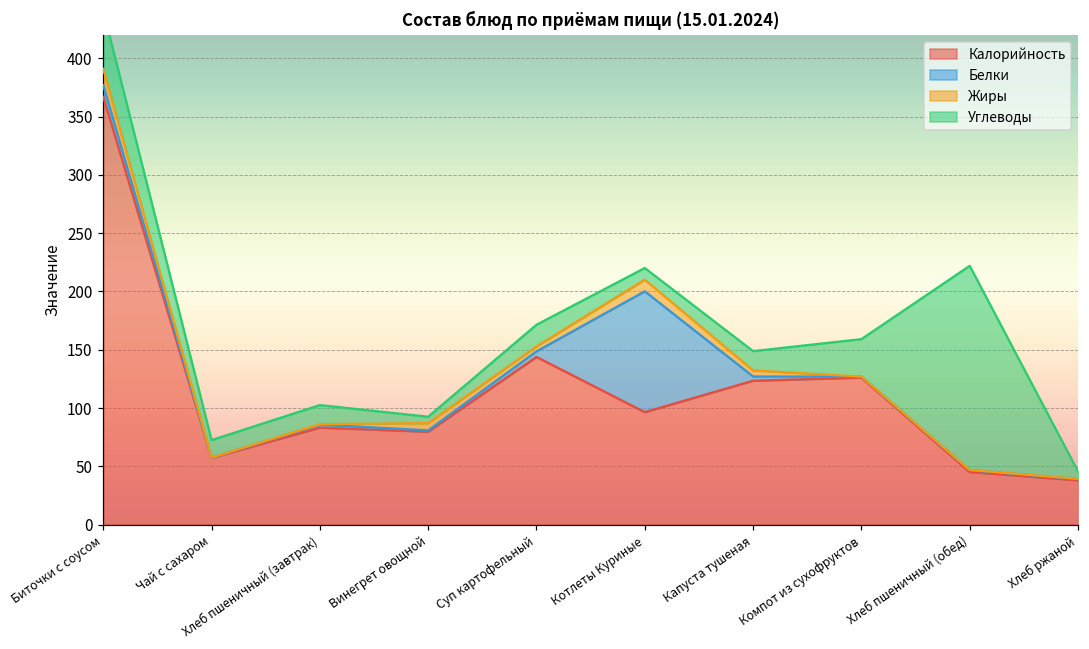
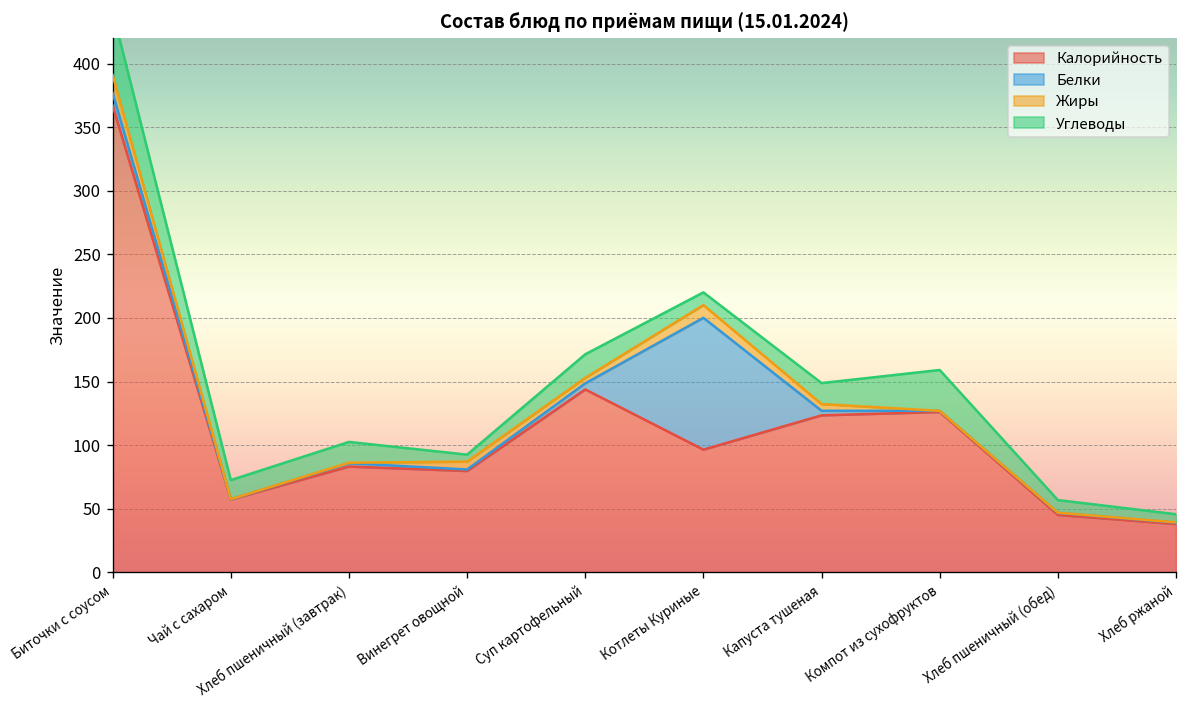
Углеводы, Хлеб пшеничный (обед): 175 -> 10
